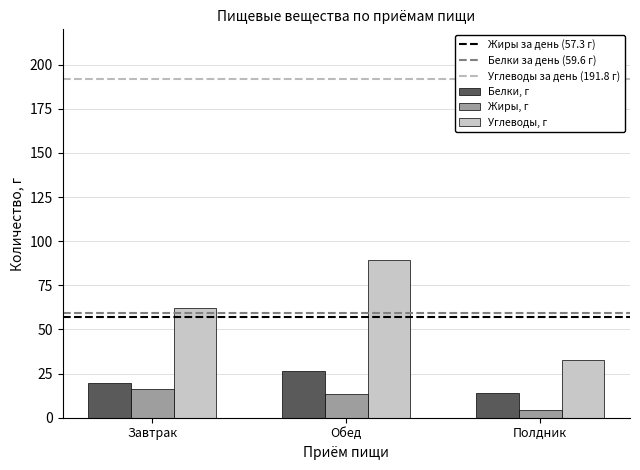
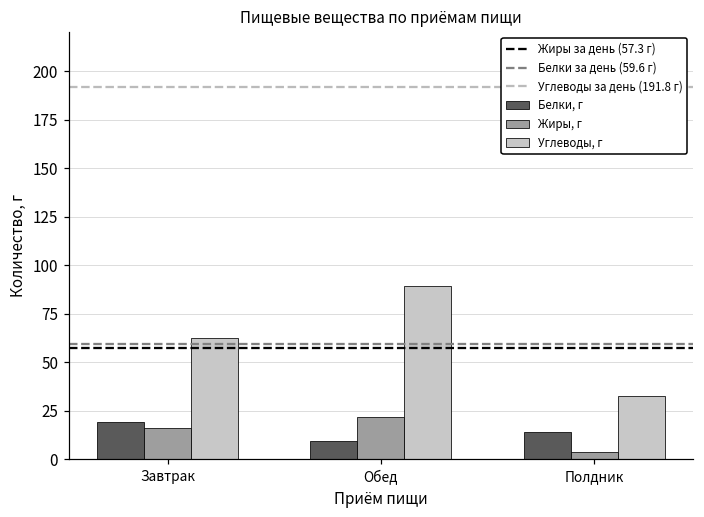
Белки, г, Обед: 26 -> 10
Жиры, г, Обед: 13 -> 22
